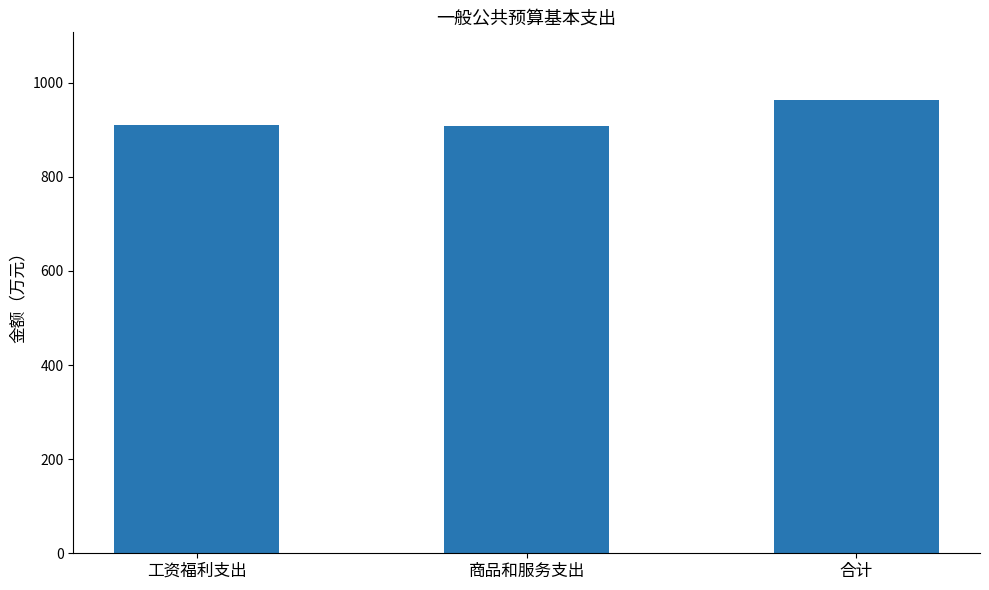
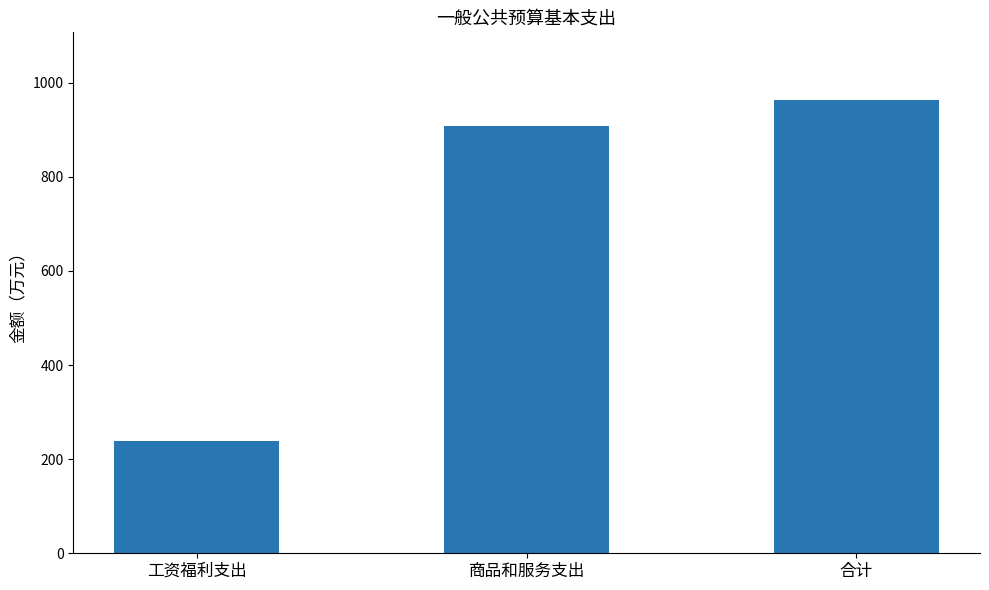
工资福利支出: 910 -> 240
